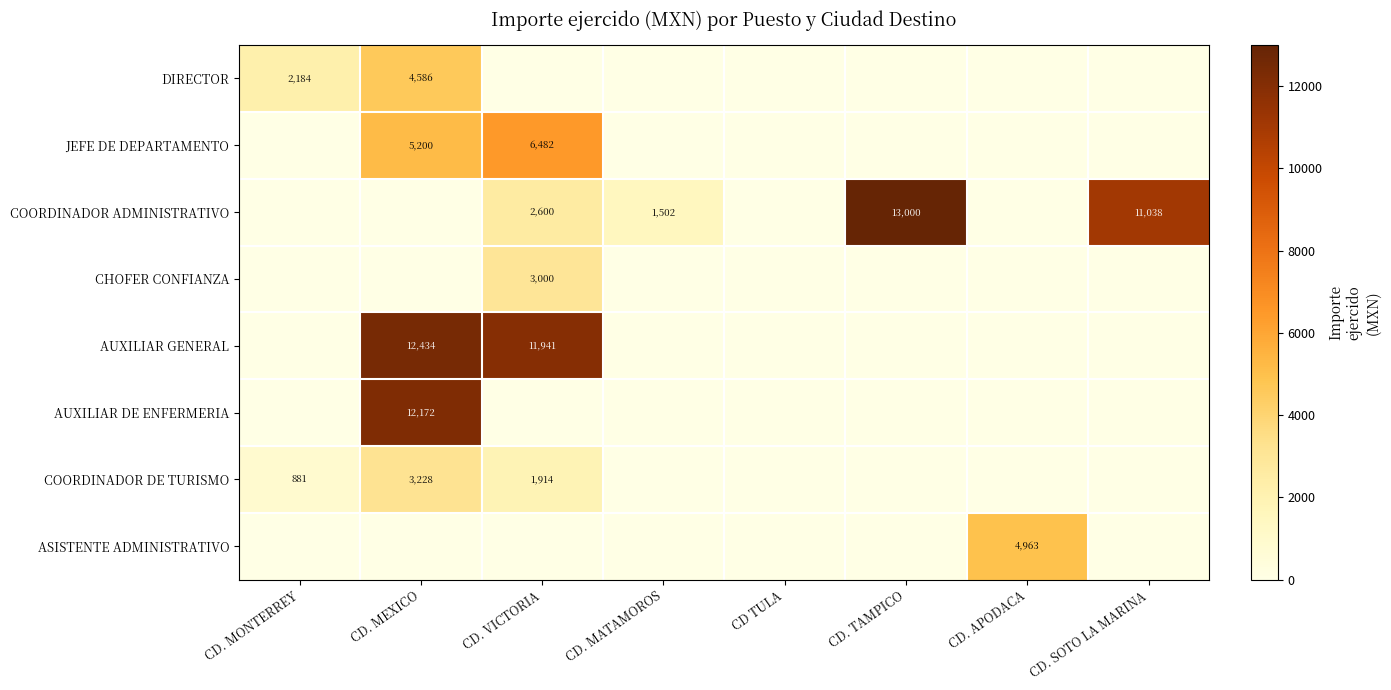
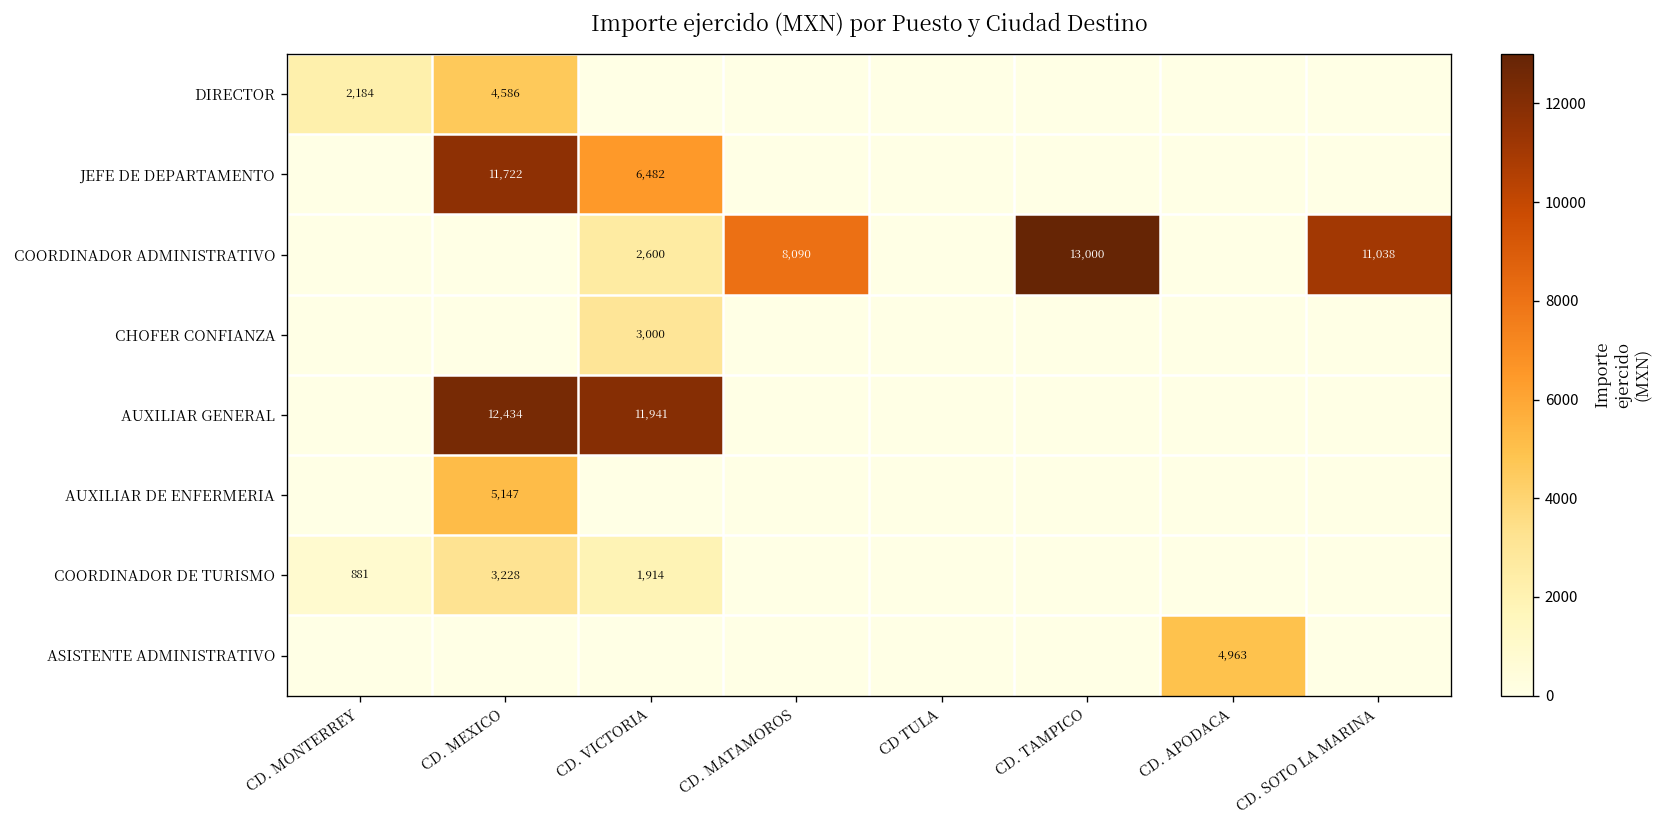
JEFE DE DEPARTAMENTO, CD. MEXICO: 5,200 -> 11,722
COORDINADOR ADMINISTRATIVO, CD. MATAMOROS: 1,502 -> 8,090
AUXILIAR DE ENFERMERIA, CD. MEXICO: 12,172 -> 5,147
